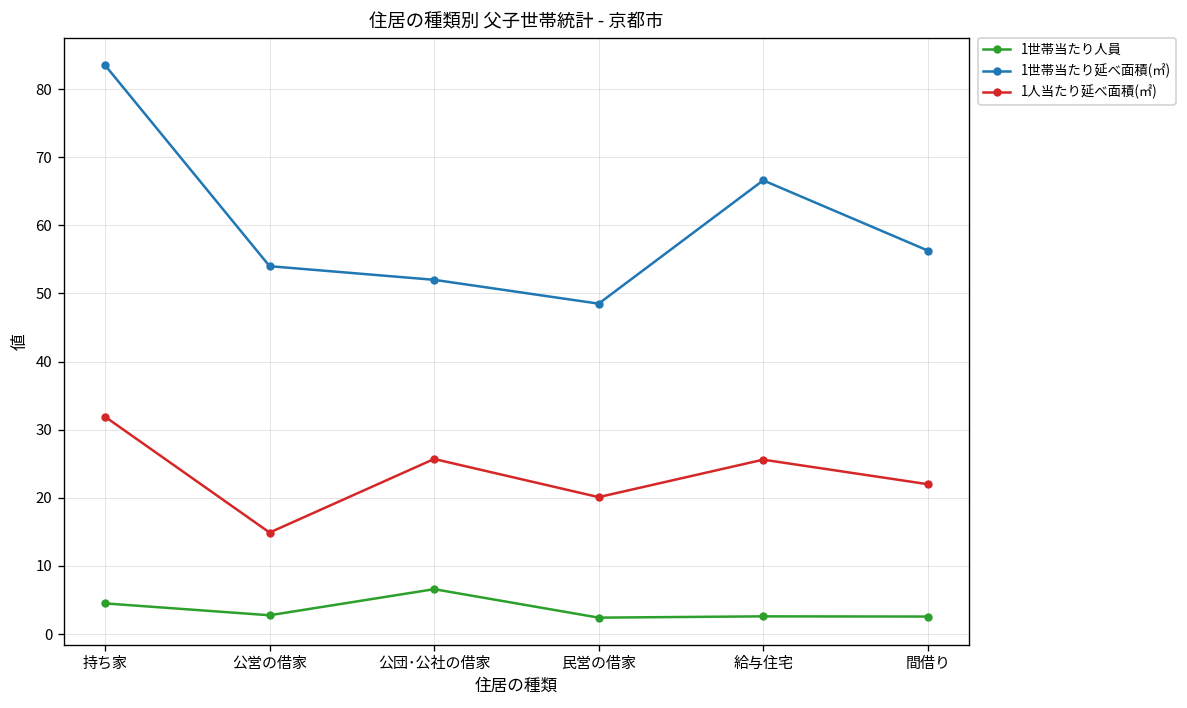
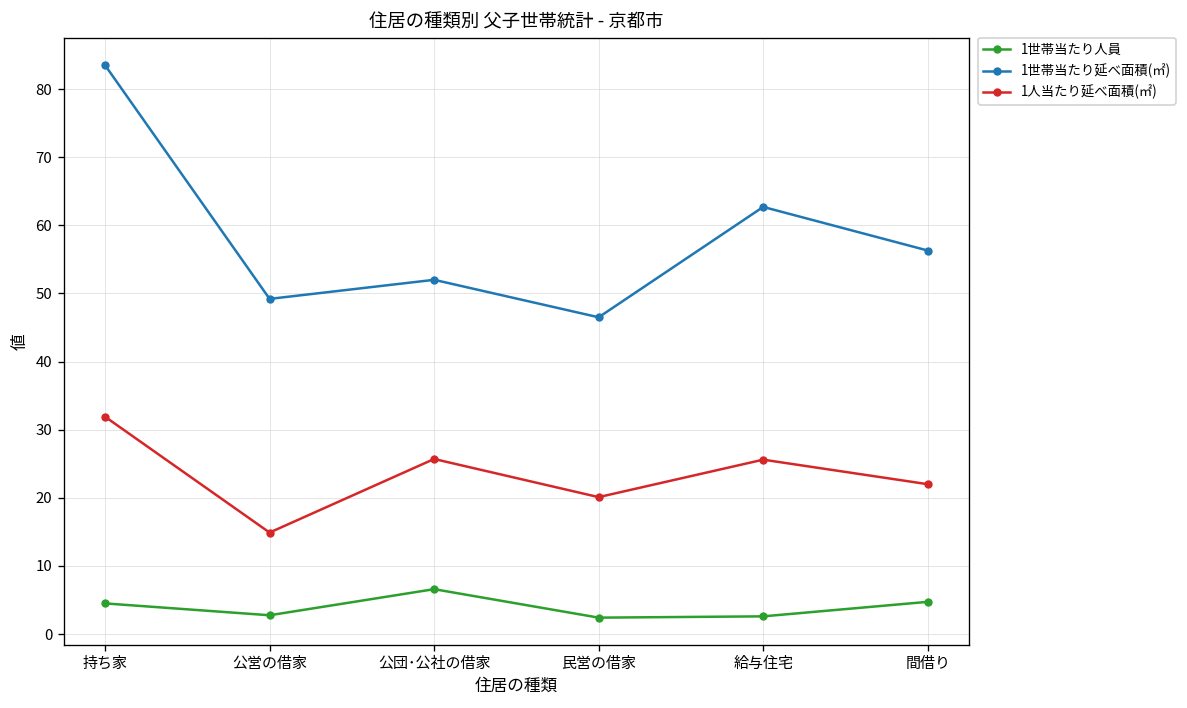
1世帯当たり延べ面積(㎡), 公営の借家: 54 -> 49
1世帯当たり延べ面積(㎡), 民営の借家: 49 -> 47
1世帯当たり延べ面積(㎡), 給与住宅: 67 -> 63
1世帯当たり人員, 間借り: 3 -> 5
